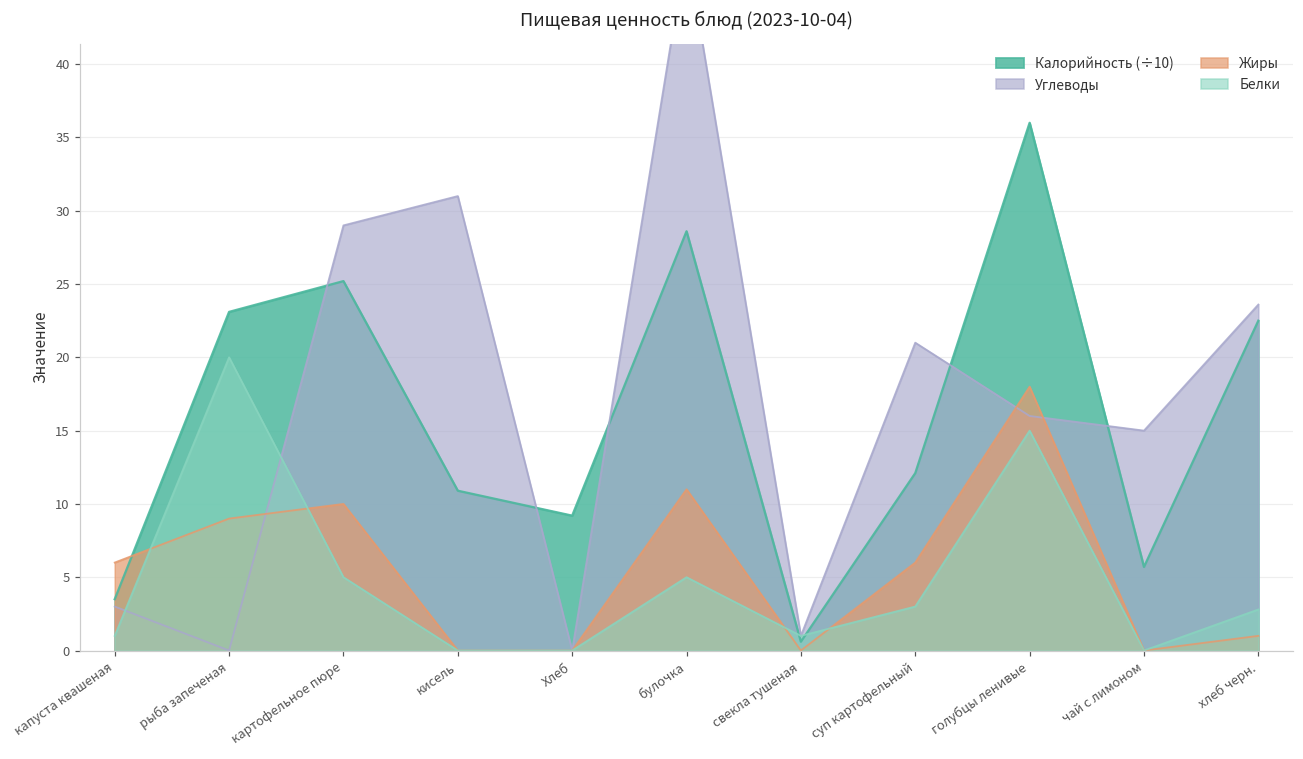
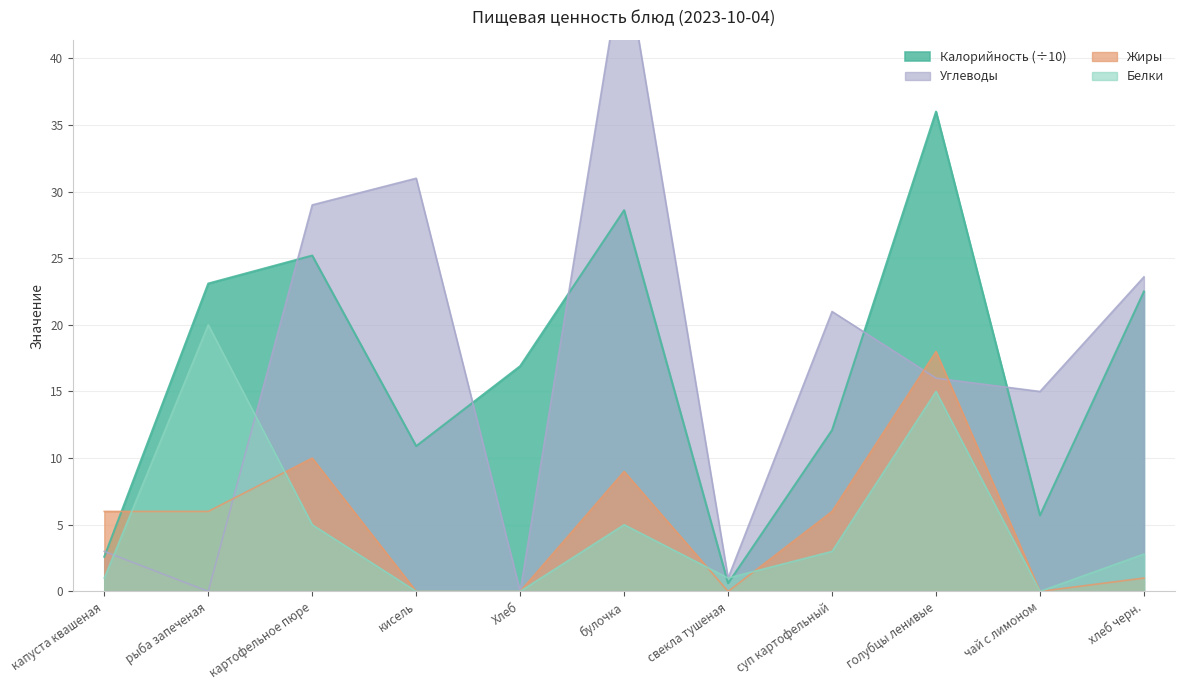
Калорийность (÷10), капуста квашеная: 3.5 -> 2.6
Жиры, рыба запеченая: 9 -> 6
Калорийность (÷10), Хлеб: 9.2 -> 16.9
Жиры, булочка: 11 -> 9
